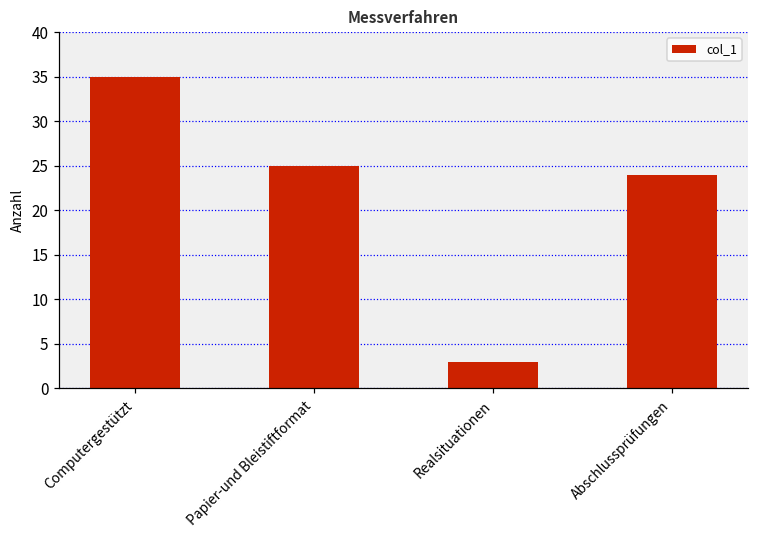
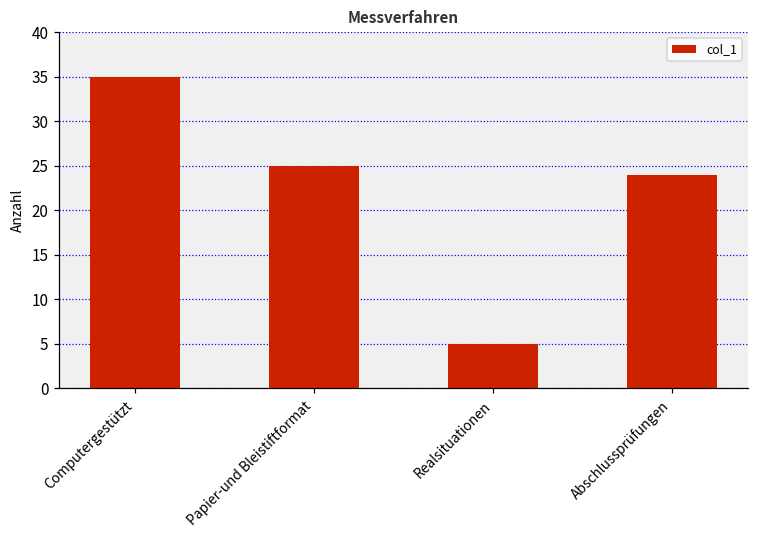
Realsituationen: 3 -> 5
